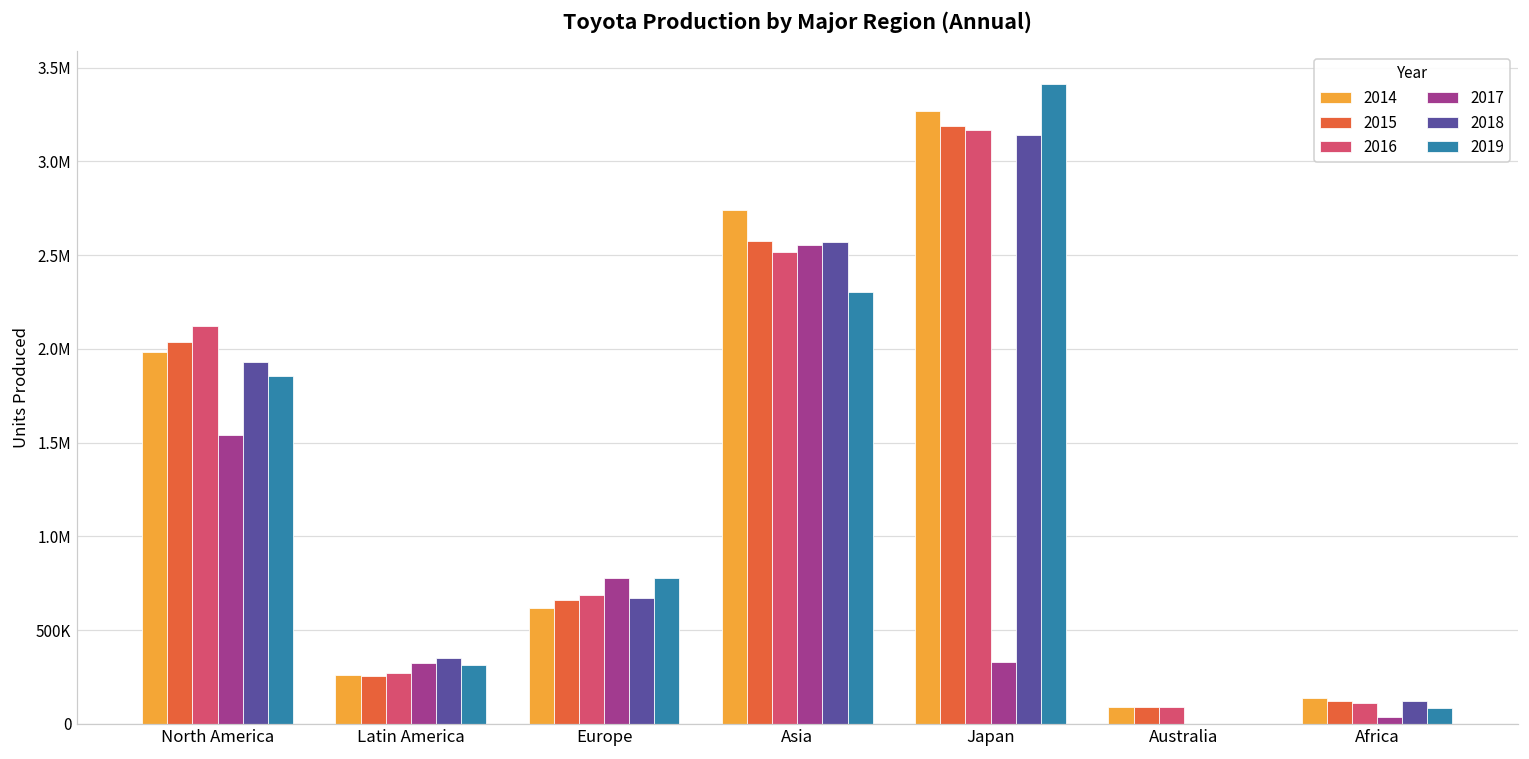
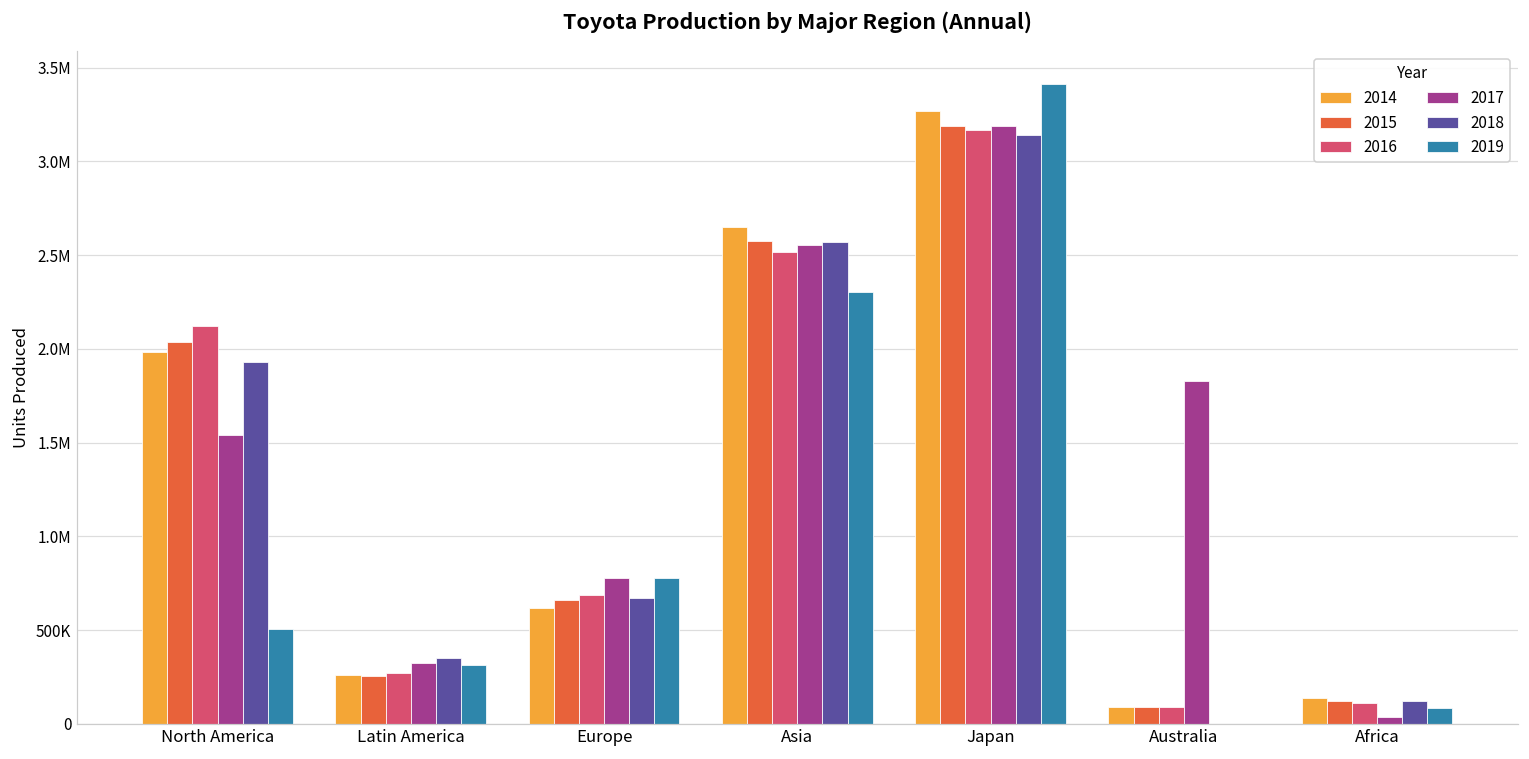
2019, North America: 1860000 -> 510000
2014, Asia: 2740000 -> 2650000
2017, Japan: 330000 -> 3190000
2017, Australia: 0 -> 1830000
